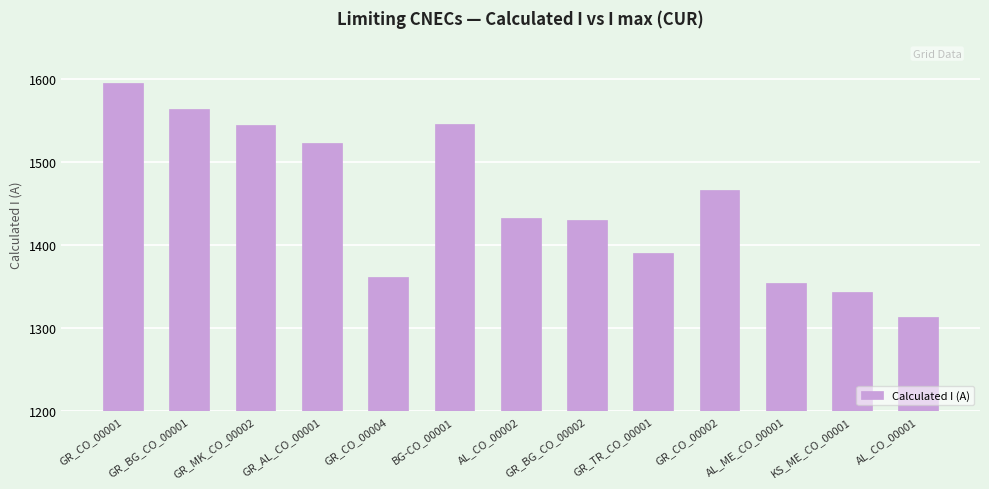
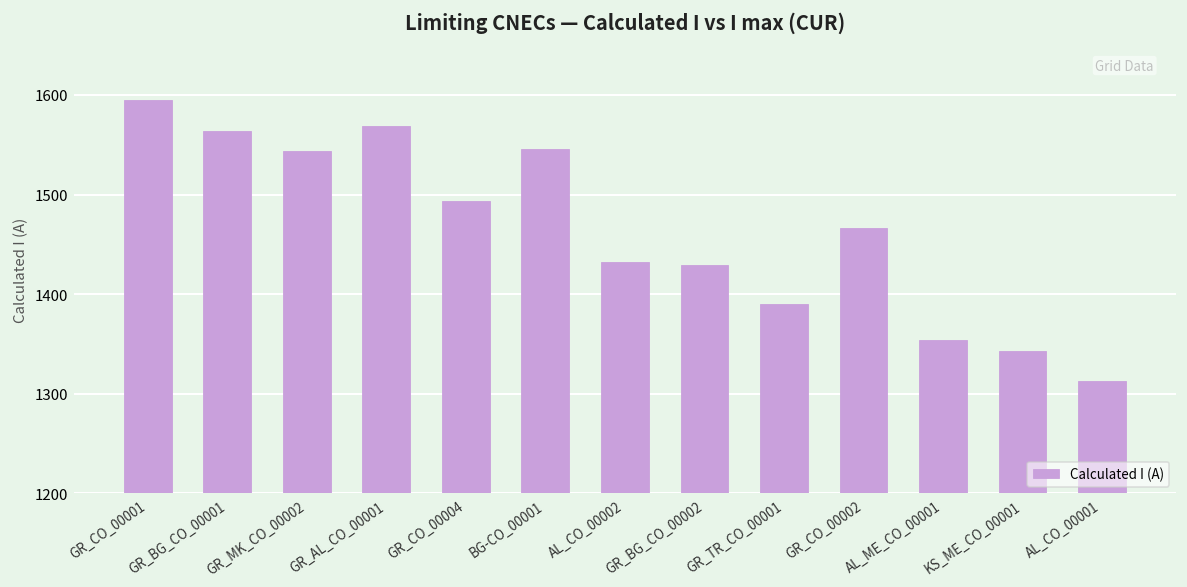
GR_AL_CO_00001: 1520 -> 1570
GR_CO_00004: 1360 -> 1490
